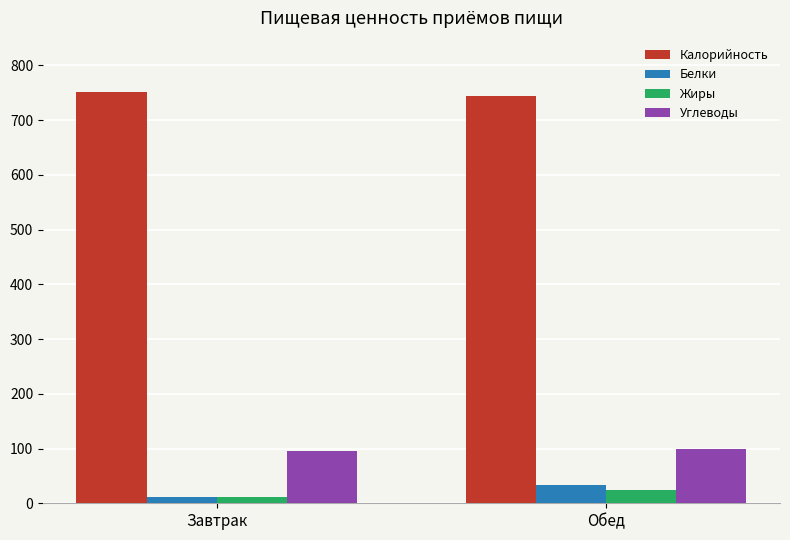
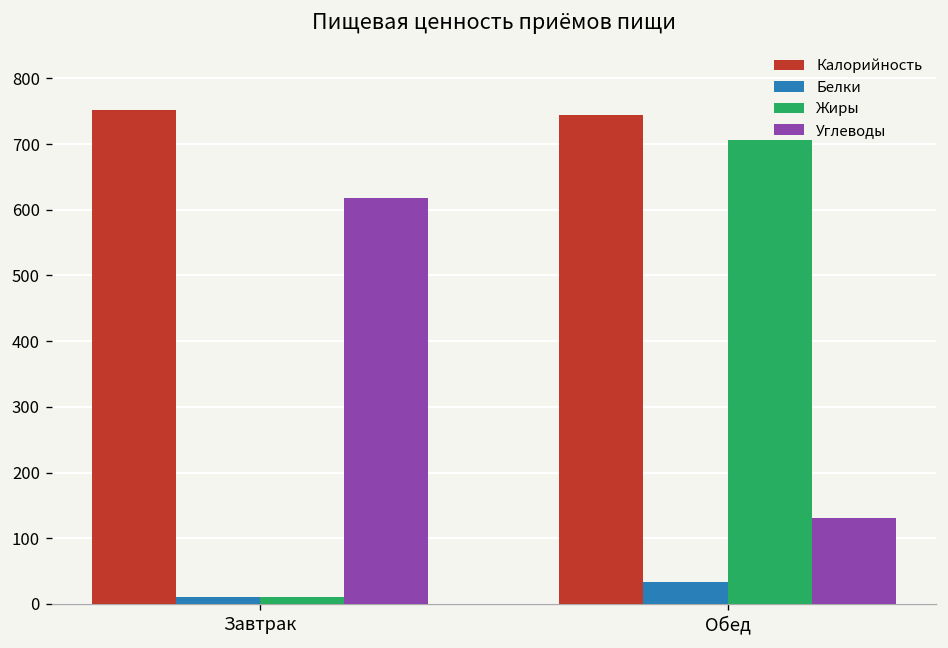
Углеводы, Завтрак: 90 -> 620
Жиры, Обед: 20 -> 710
Углеводы, Обед: 100 -> 130
